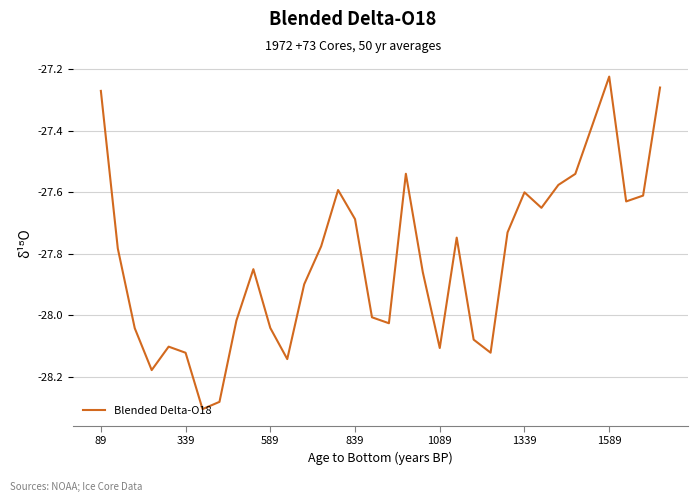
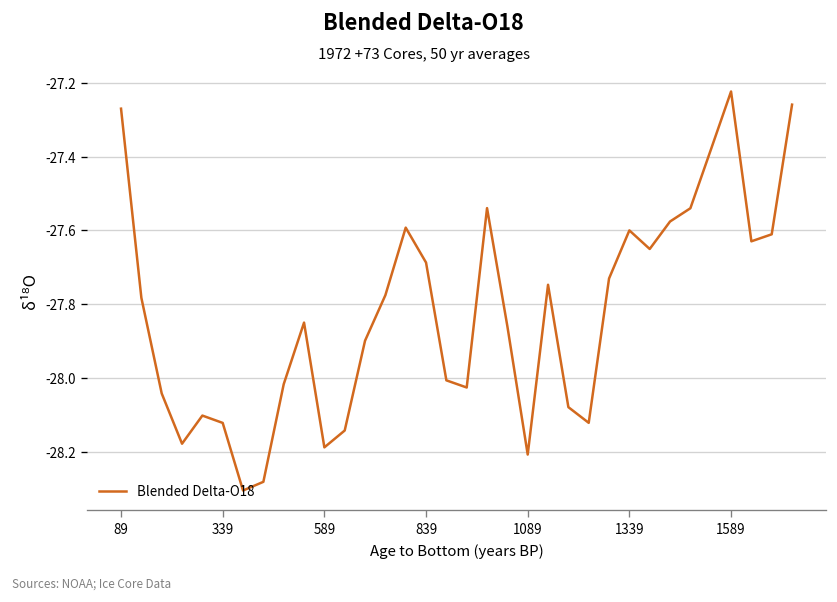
589: -28.04 -> -28.19
1089: -28.11 -> -28.21
